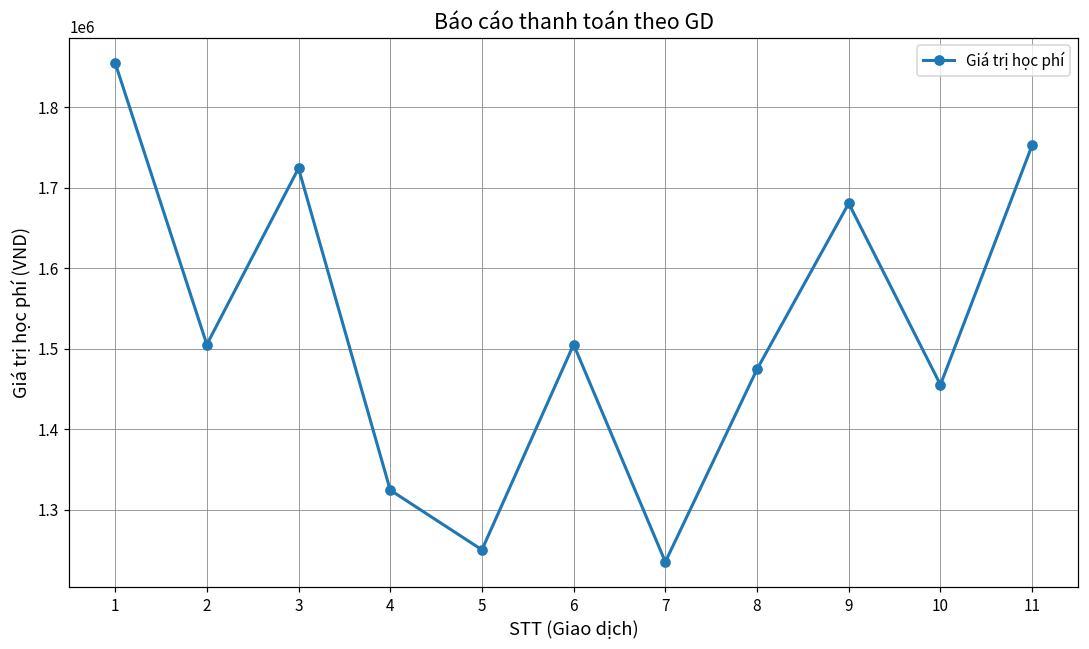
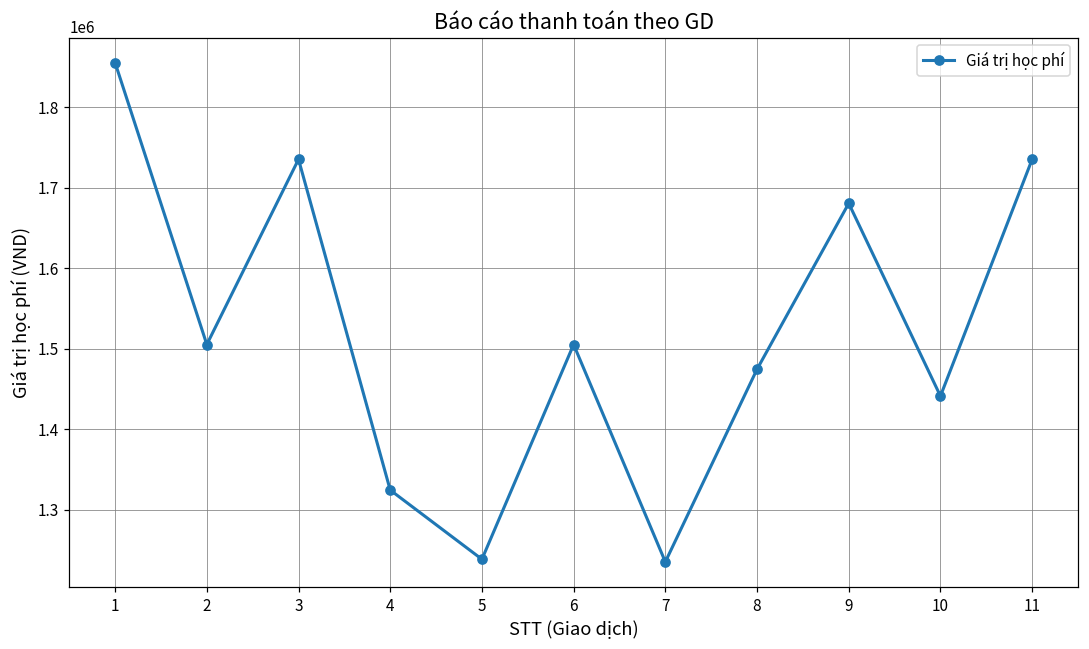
3: 1720000 -> 1740000
5: 1250000 -> 1240000
10: 1460000 -> 1440000
11: 1750000 -> 1740000
